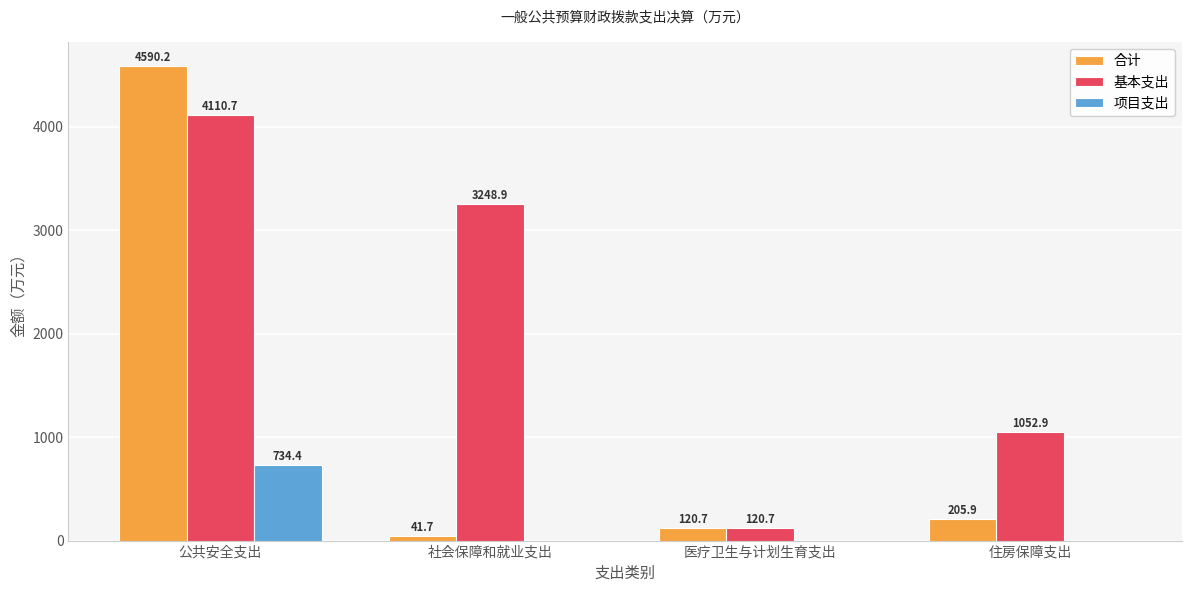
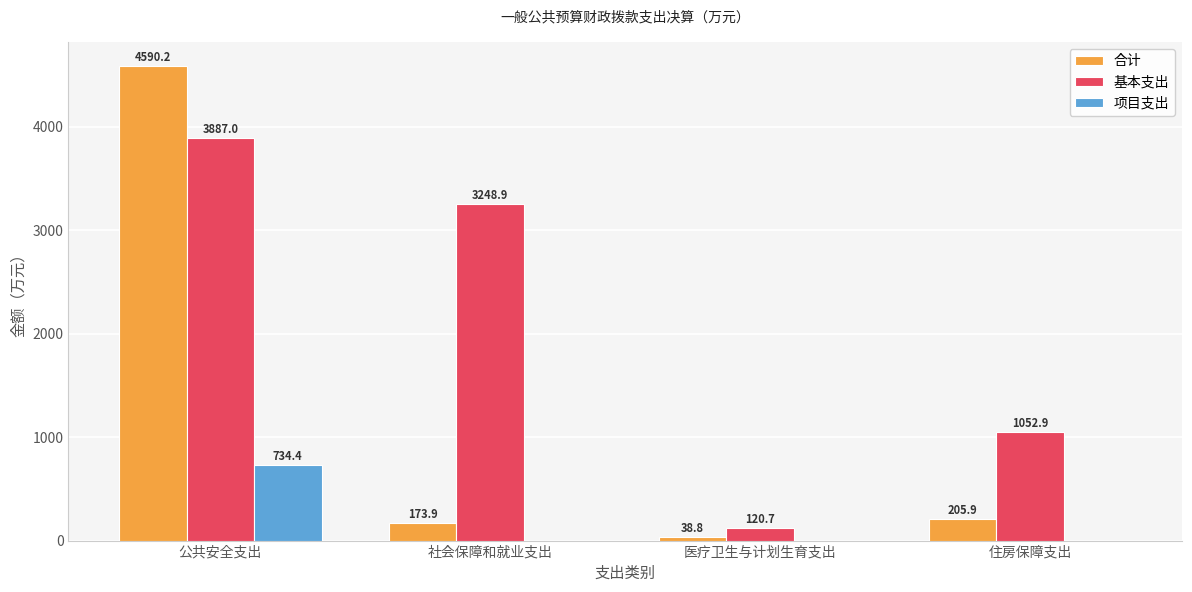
基本支出, 公共安全支出: 4110.7 -> 3887.0
合计, 社会保障和就业支出: 41.7 -> 173.9
合计, 医疗卫生与计划生育支出: 120.7 -> 38.8
